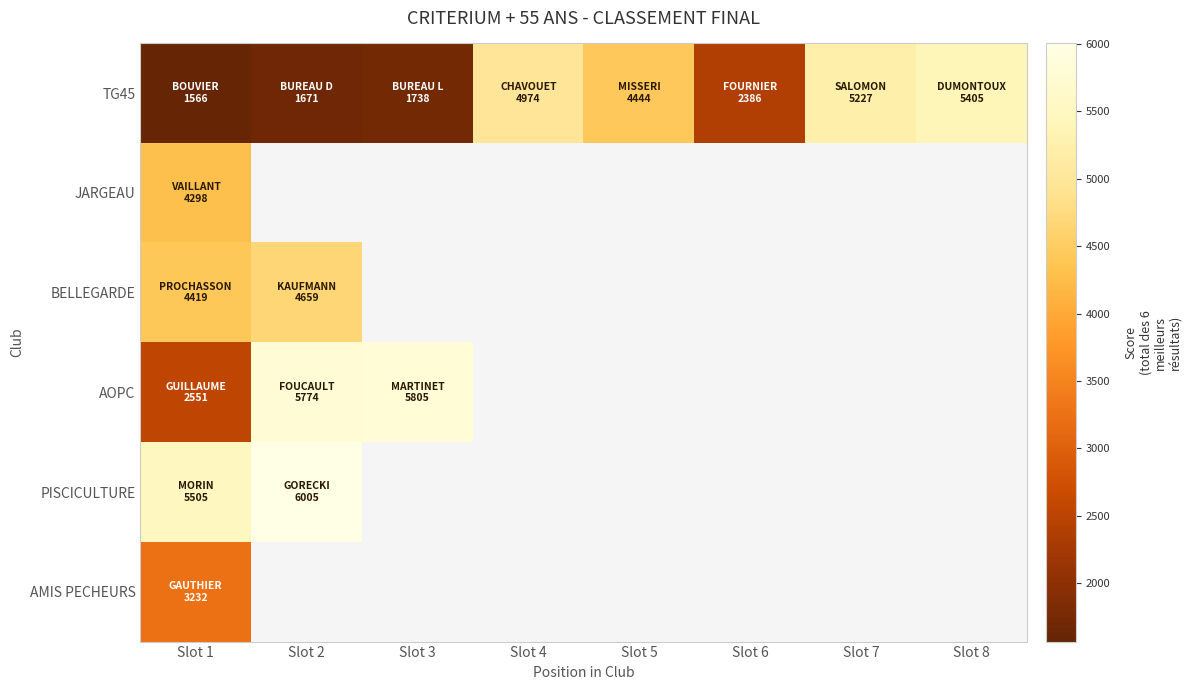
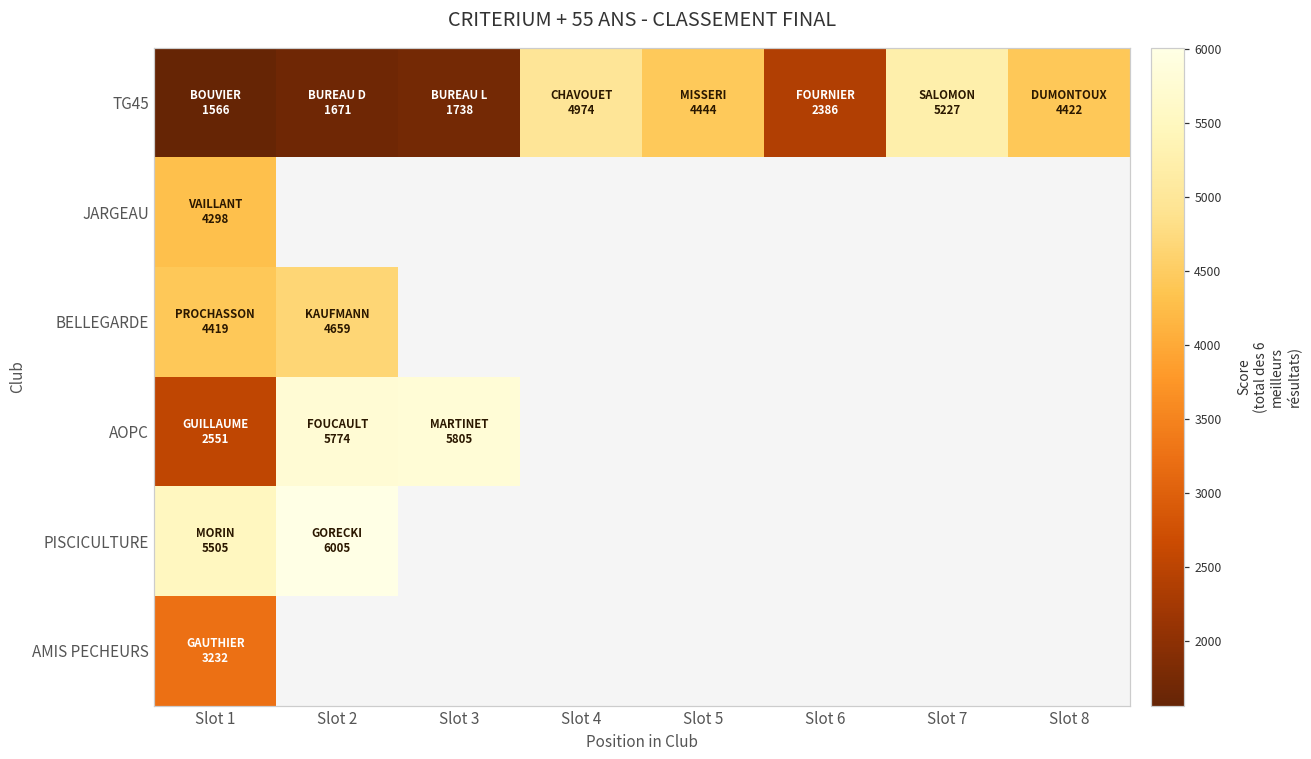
TG45, Slot 8: 5405 -> 4422
